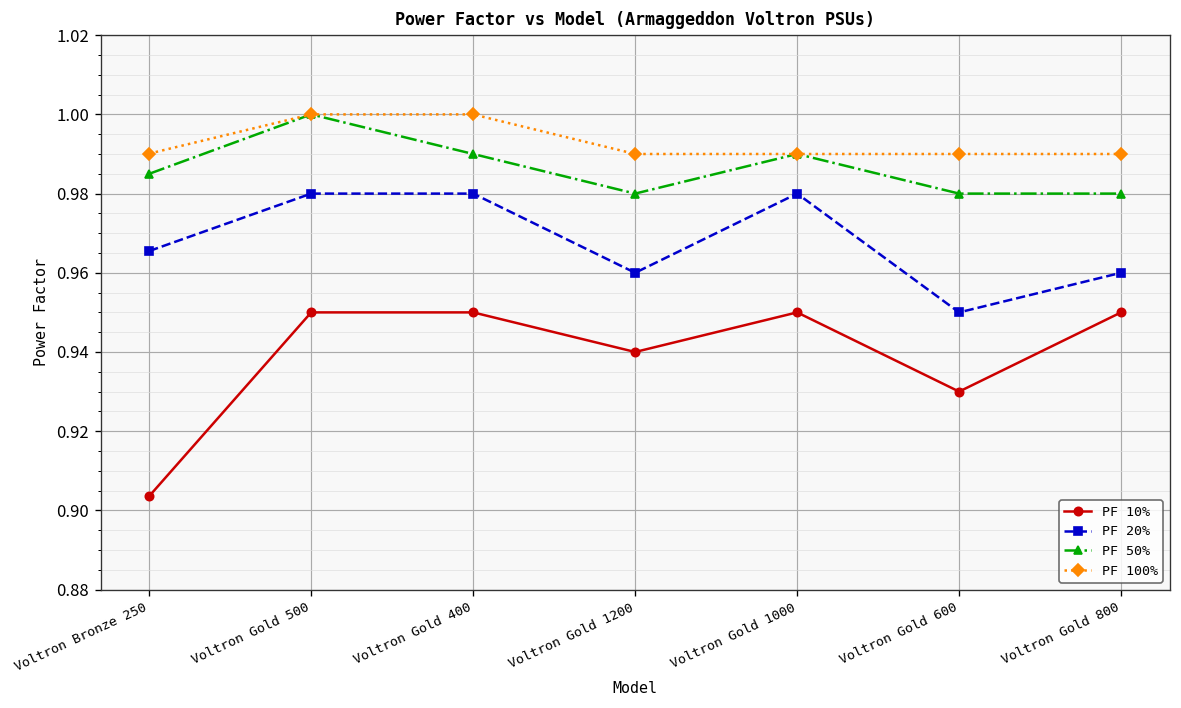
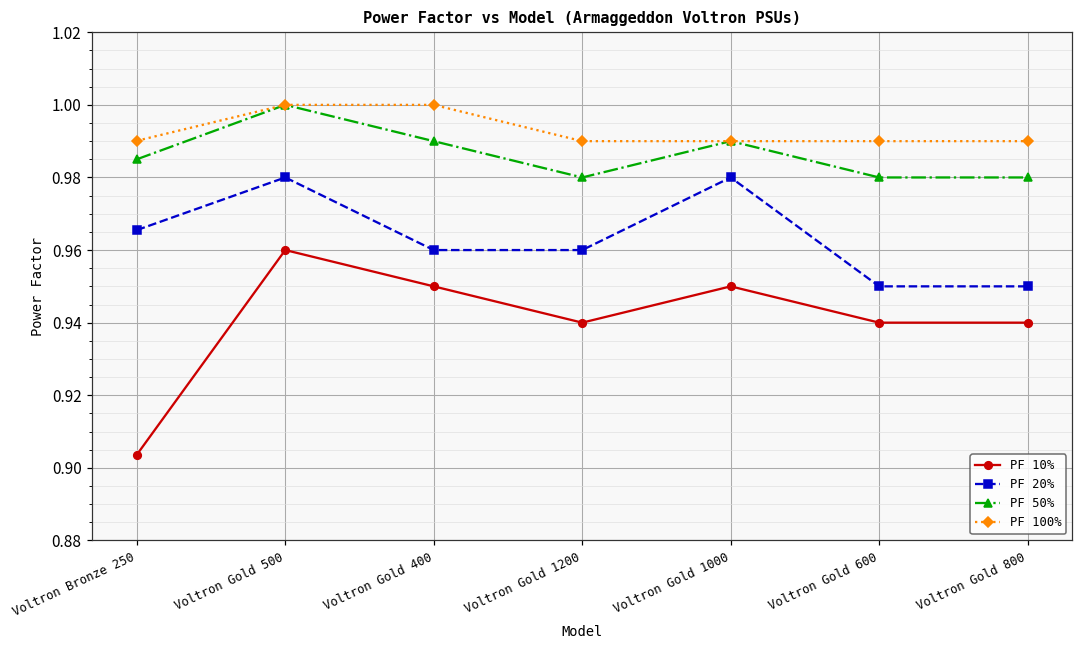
PF 10%, Voltron Gold 500: 0.95 -> 0.96
PF 20%, Voltron Gold 400: 0.98 -> 0.96
PF 10%, Voltron Gold 600: 0.93 -> 0.94
PF 10%, Voltron Gold 800: 0.95 -> 0.94
PF 20%, Voltron Gold 800: 0.96 -> 0.95
